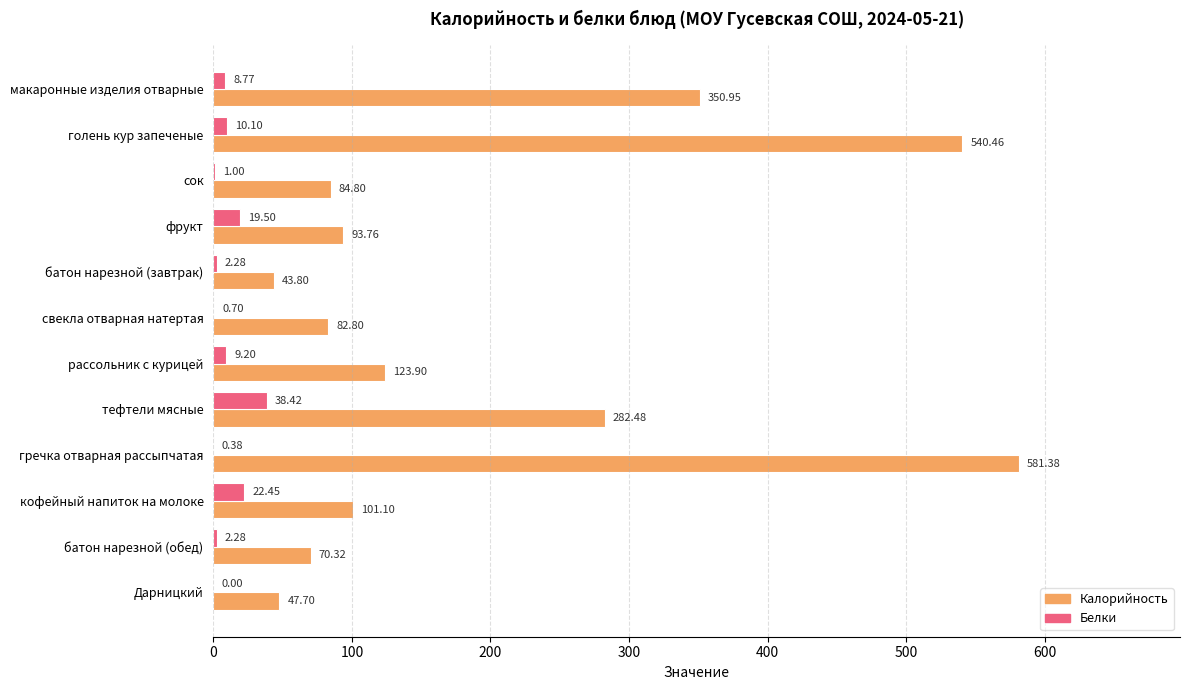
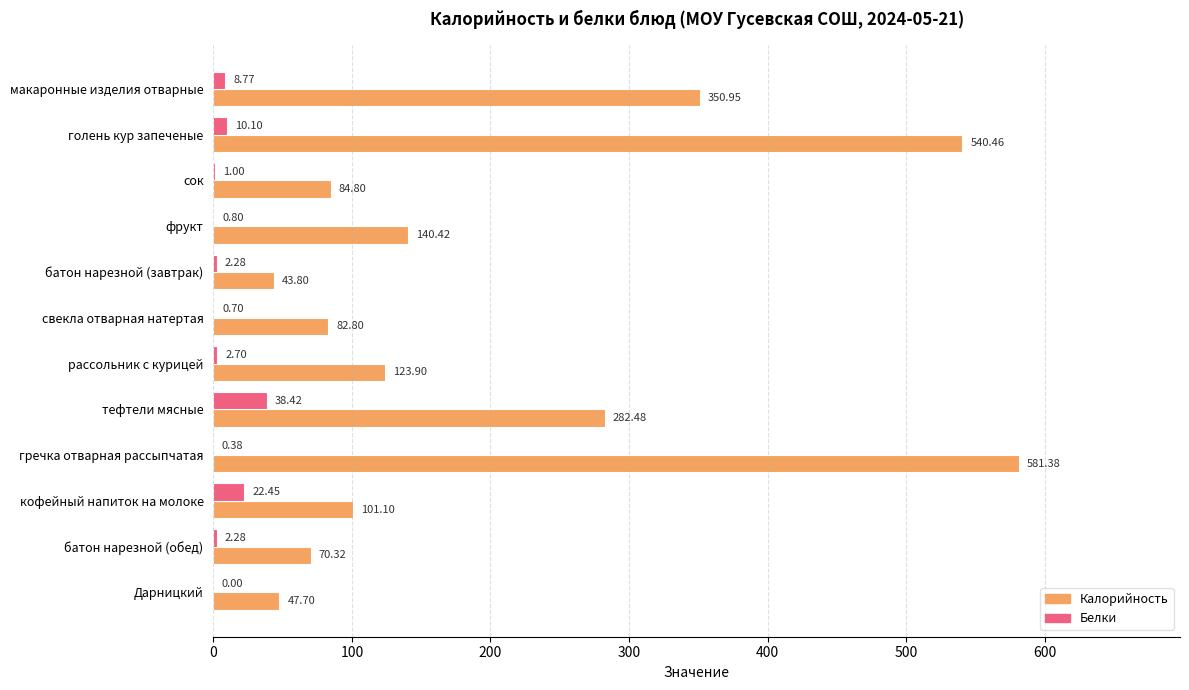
Белки, фрукт: 19.50 -> 0.80
Калорийность, фрукт: 93.76 -> 140.42
Белки, рассольник с курицей: 9.20 -> 2.70
